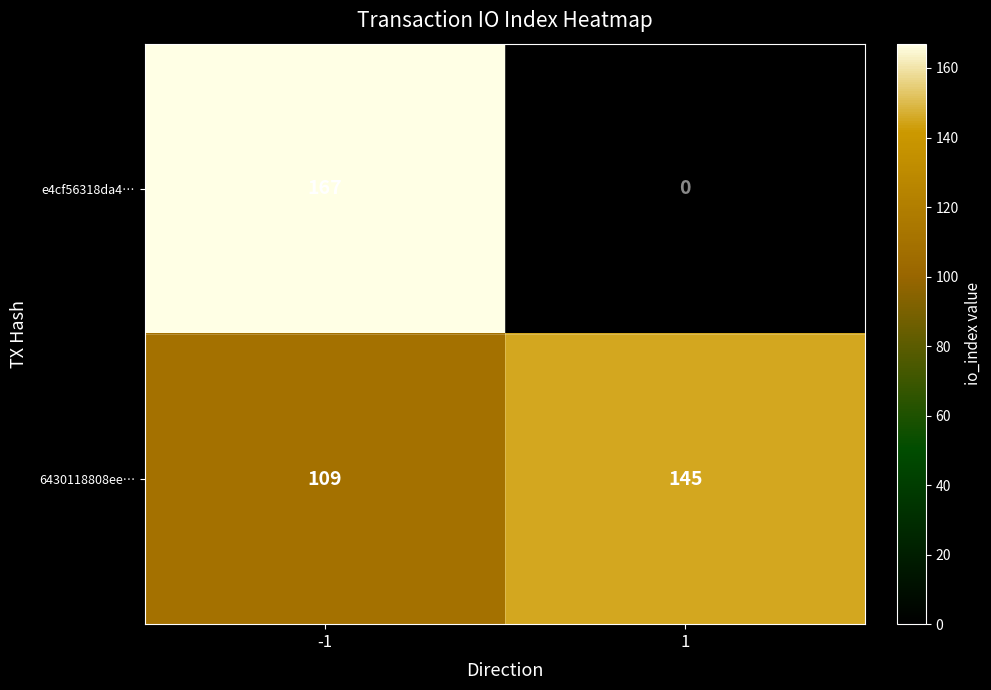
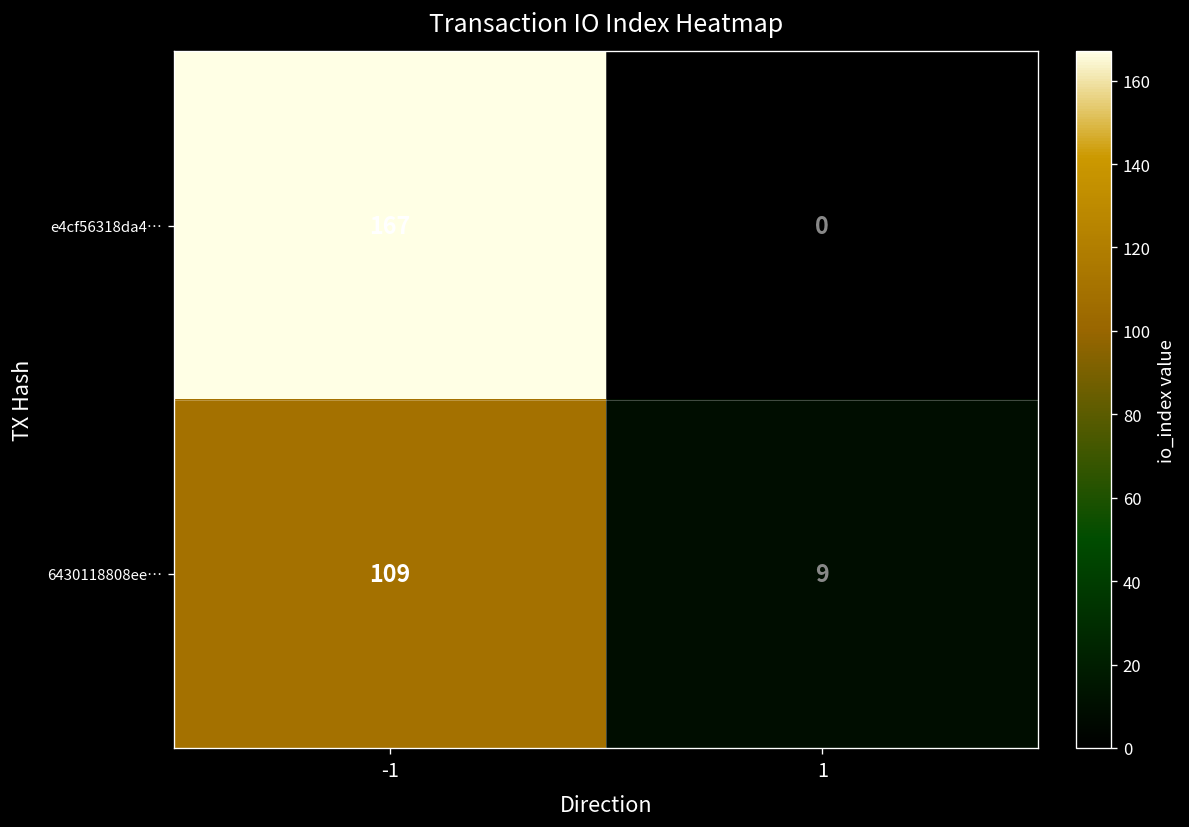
6430118808ee…, 1: 145 -> 9
